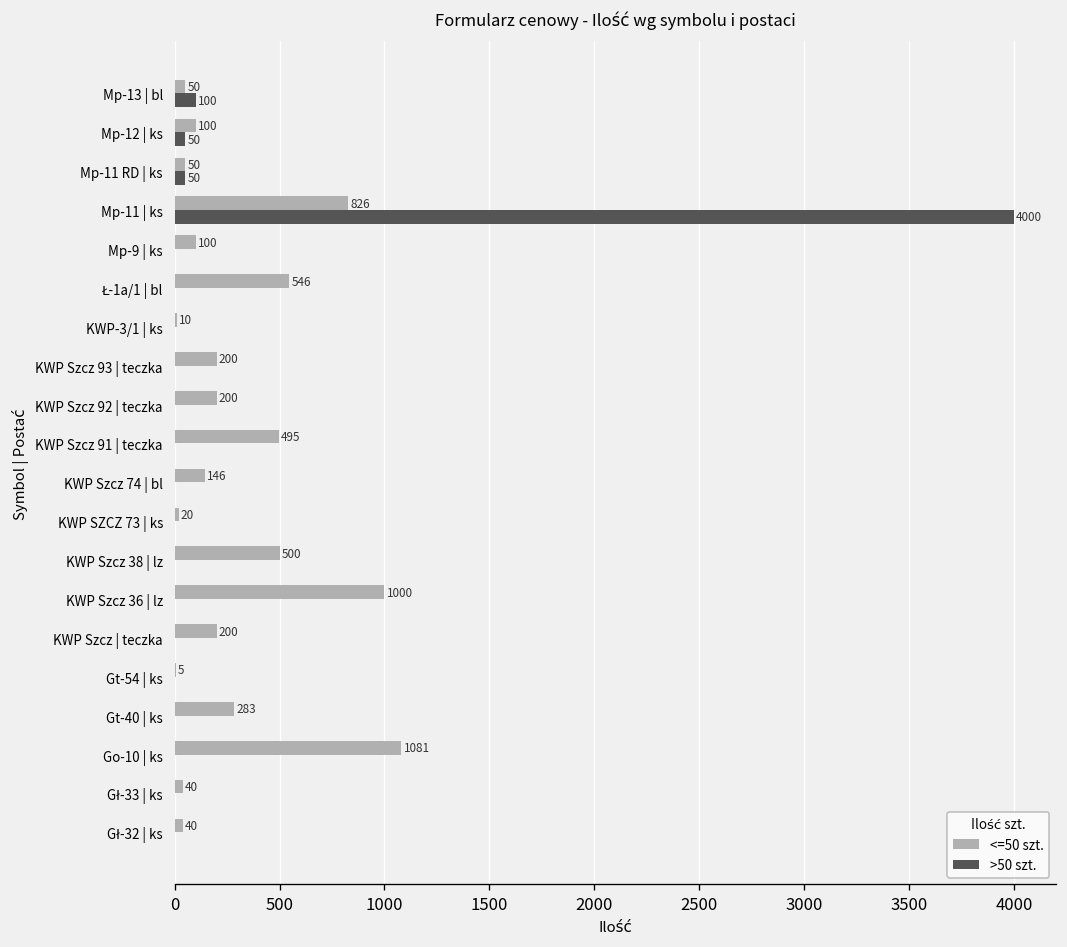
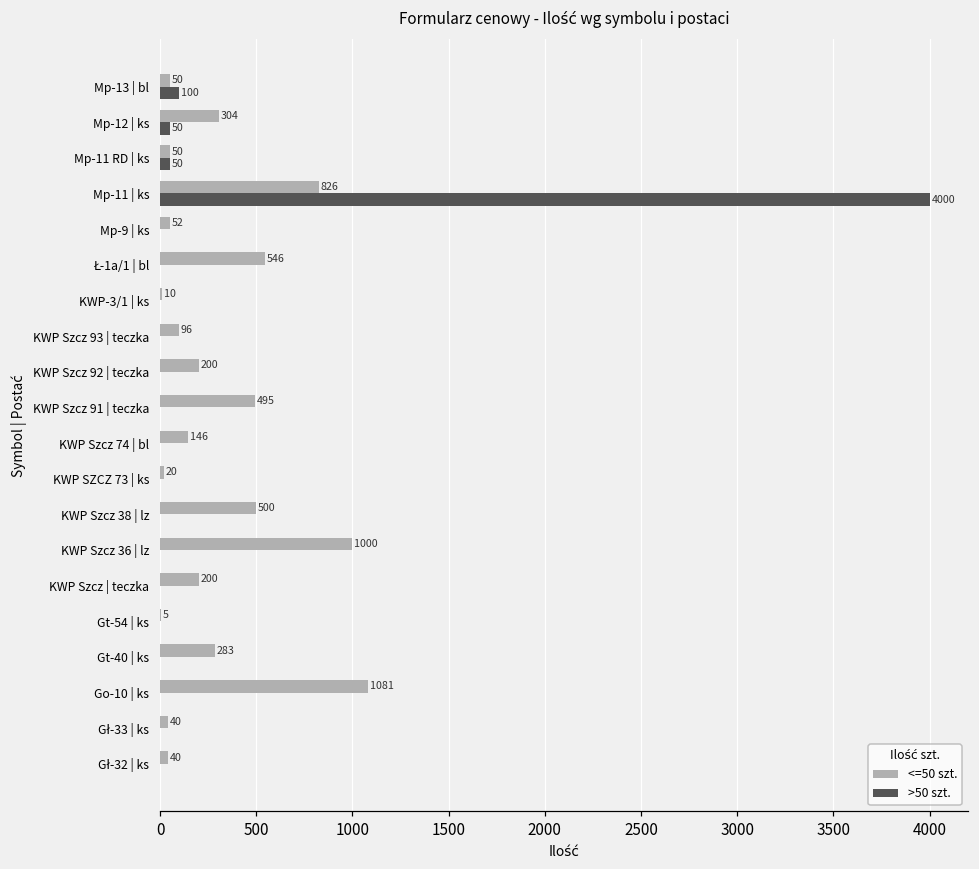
<=50 szt., Mp-12 | ks: 100 -> 304
<=50 szt., Mp-9 | ks: 100 -> 52
<=50 szt., KWP Szcz 93 | teczka: 200 -> 96
